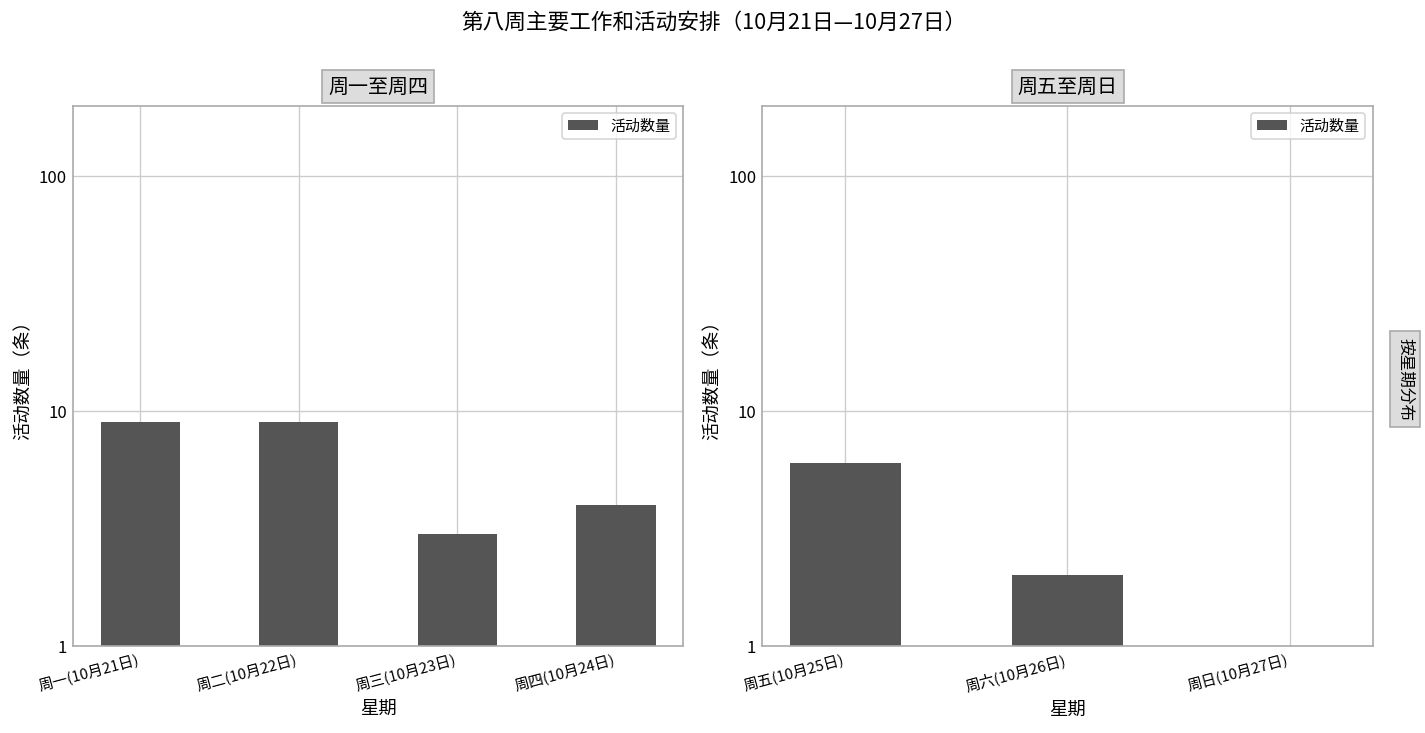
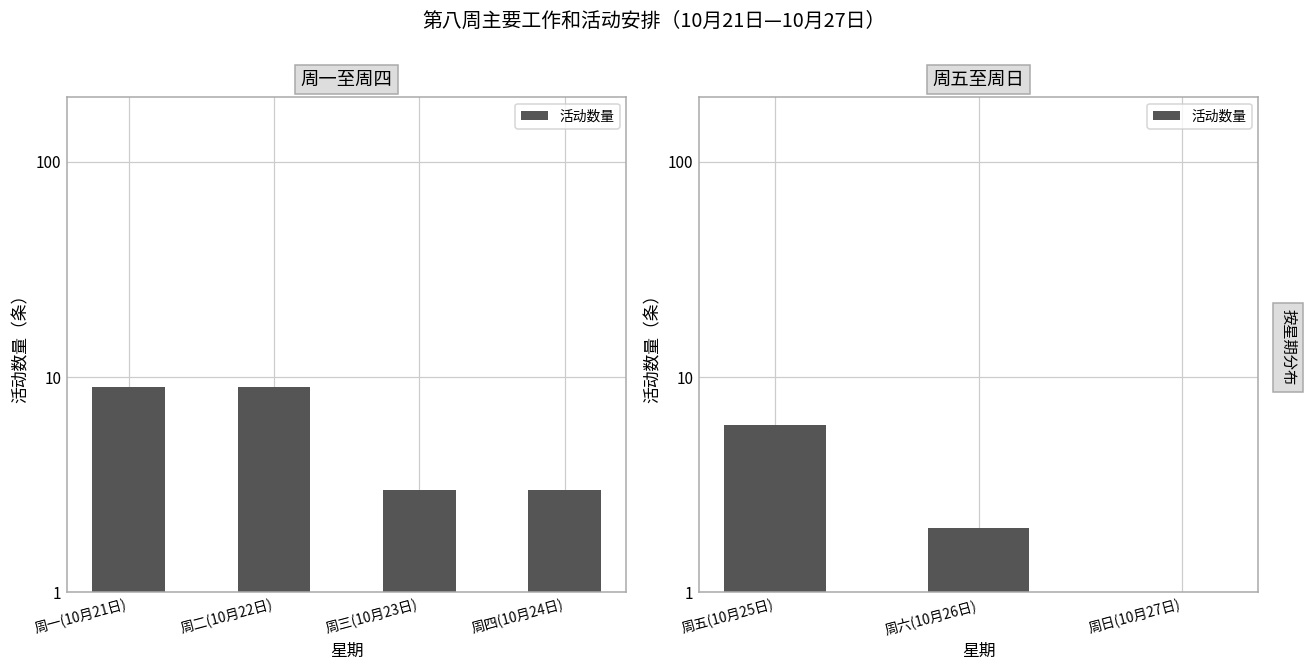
周一至周四, 周四(10月24日): 4 -> 3
